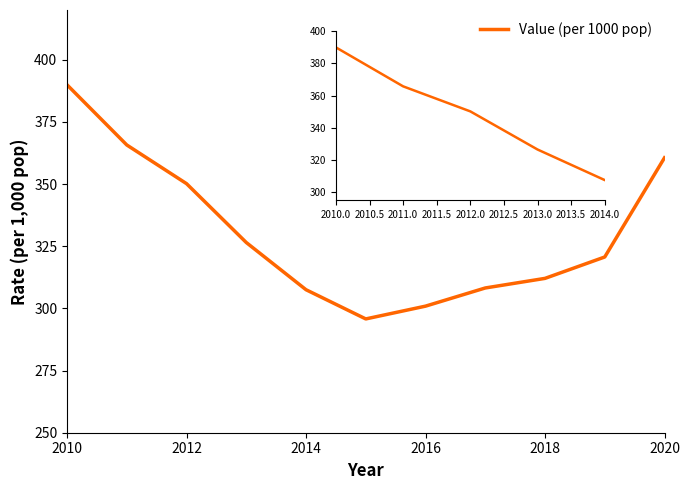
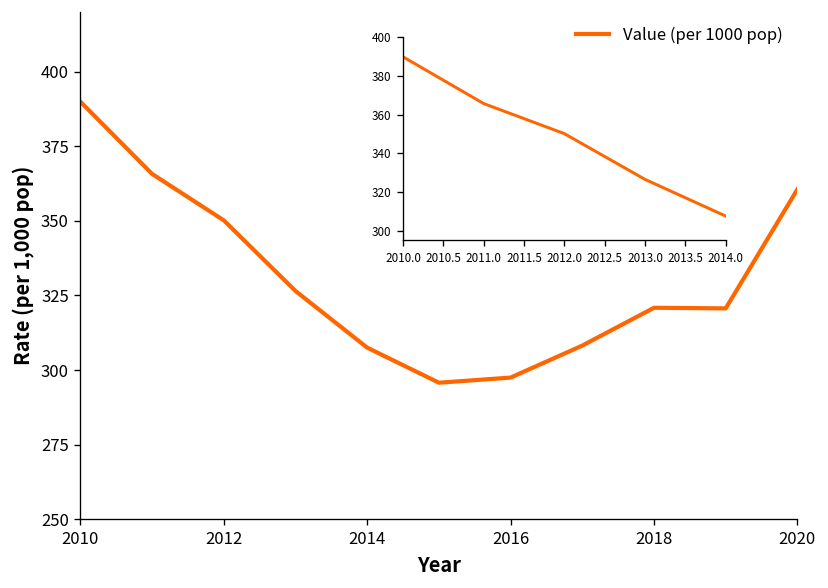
2016: 301 -> 297
2018: 312 -> 321
